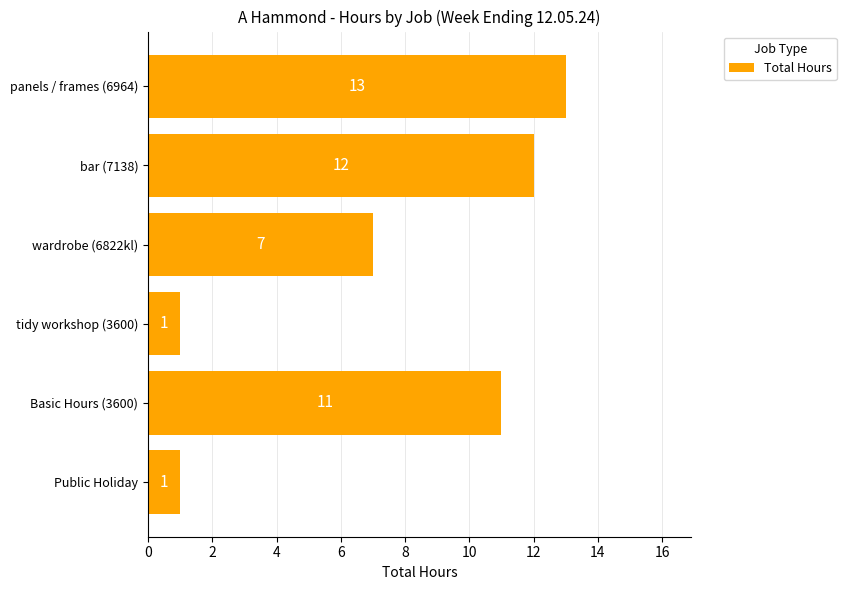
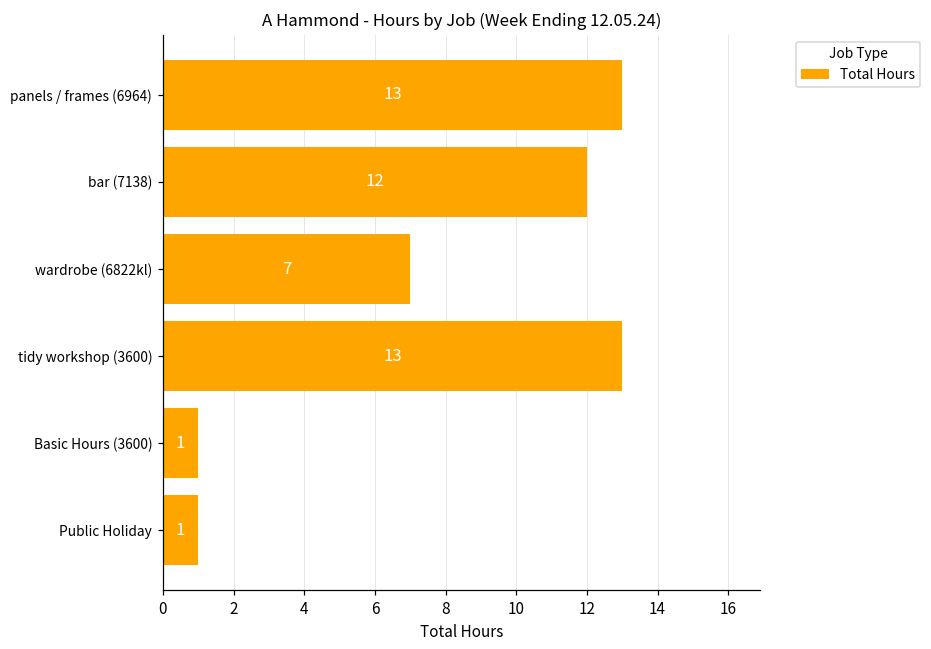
tidy workshop (3600): 1 -> 13
Basic Hours (3600): 11 -> 1
